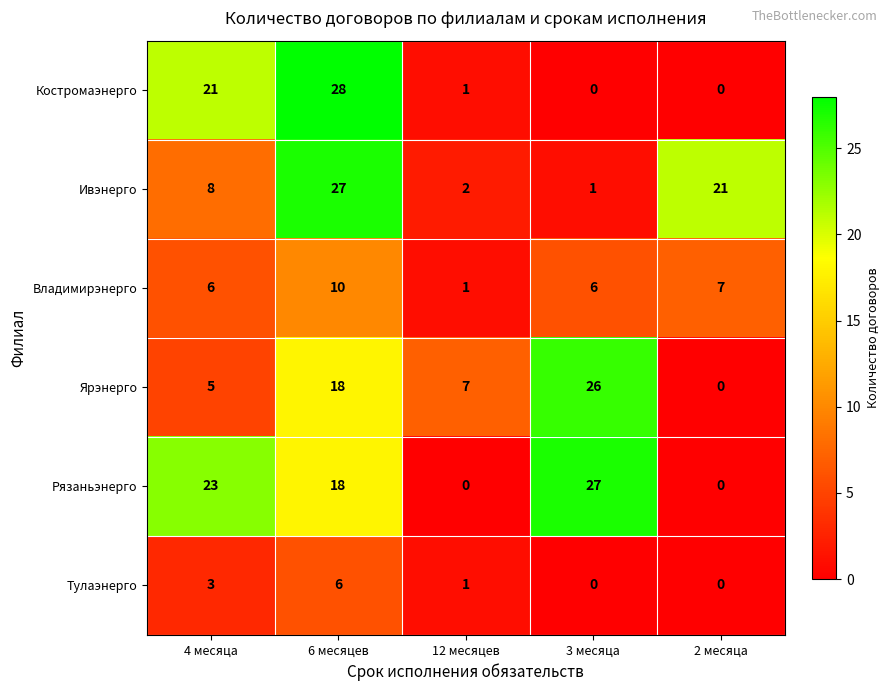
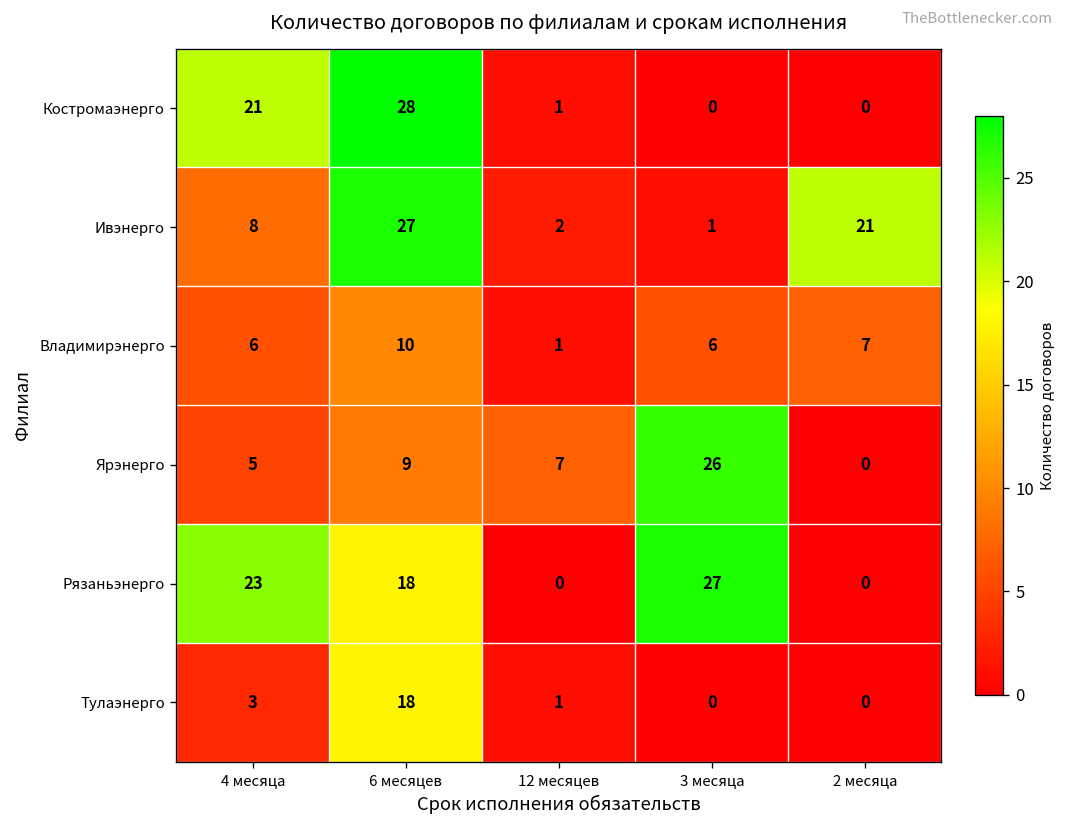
Ярэнерго, 6 месяцев: 18 -> 9
Тулаэнерго, 6 месяцев: 6 -> 18
